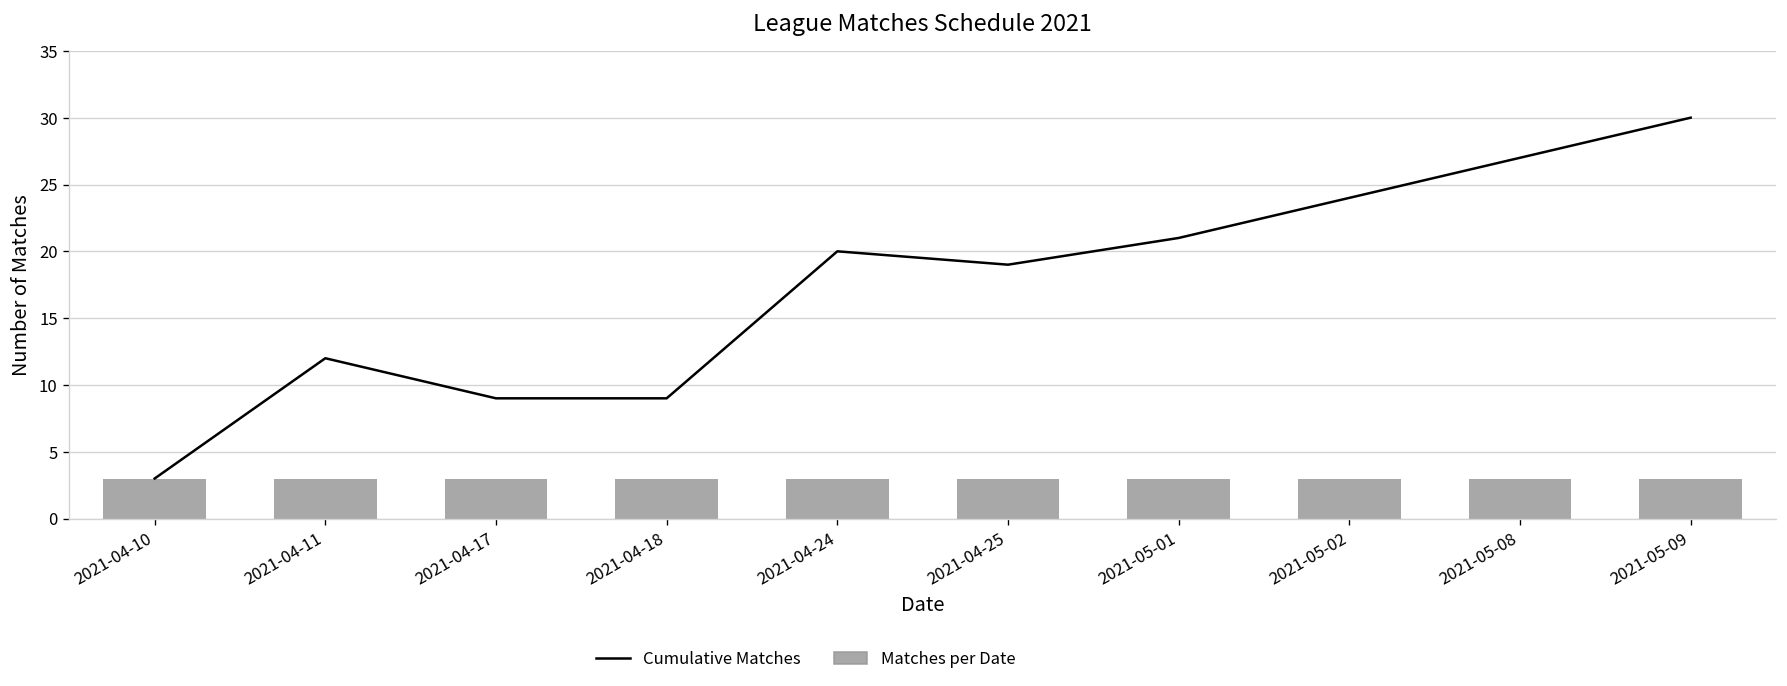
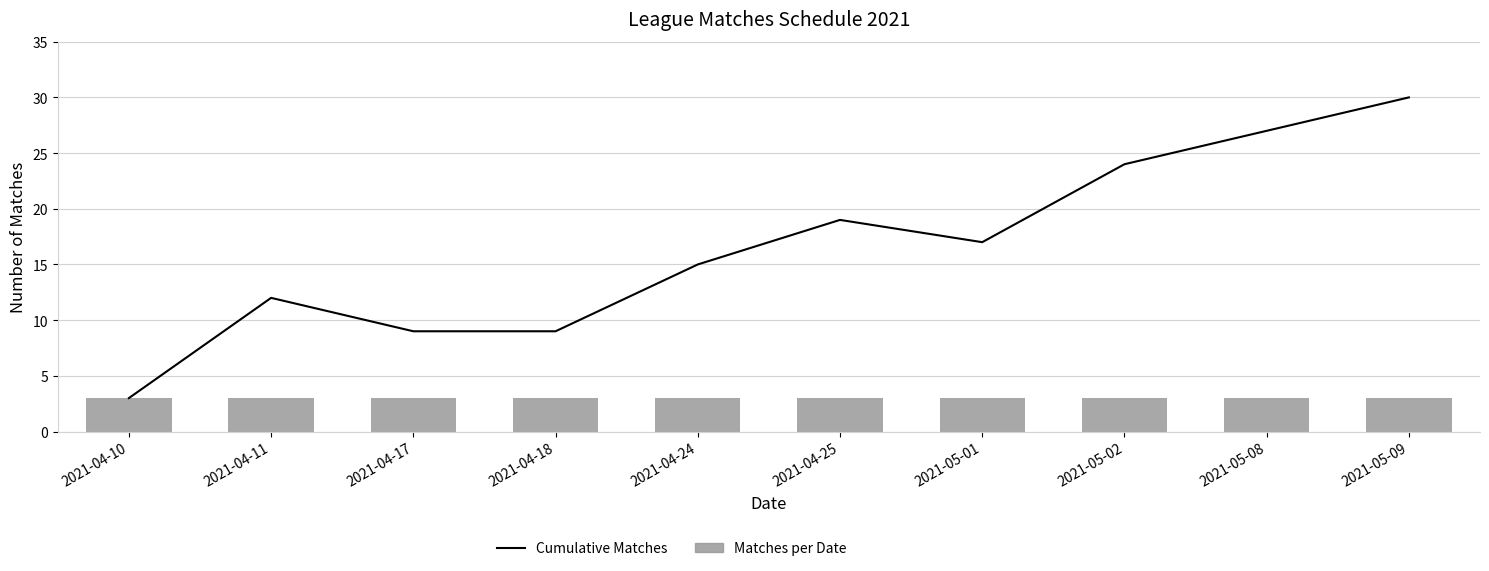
Cumulative Matches, 2021-04-24: 20 -> 15
Cumulative Matches, 2021-05-01: 21 -> 17
